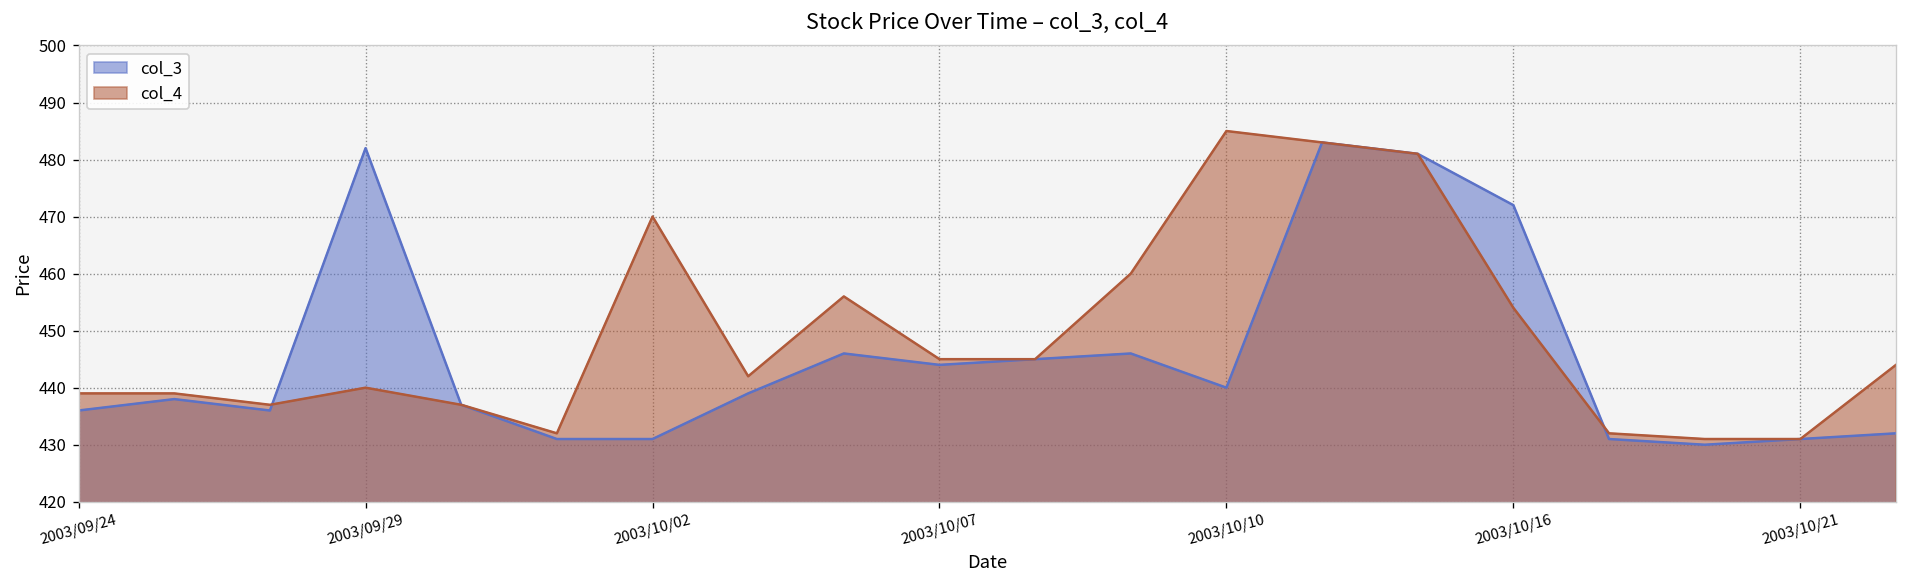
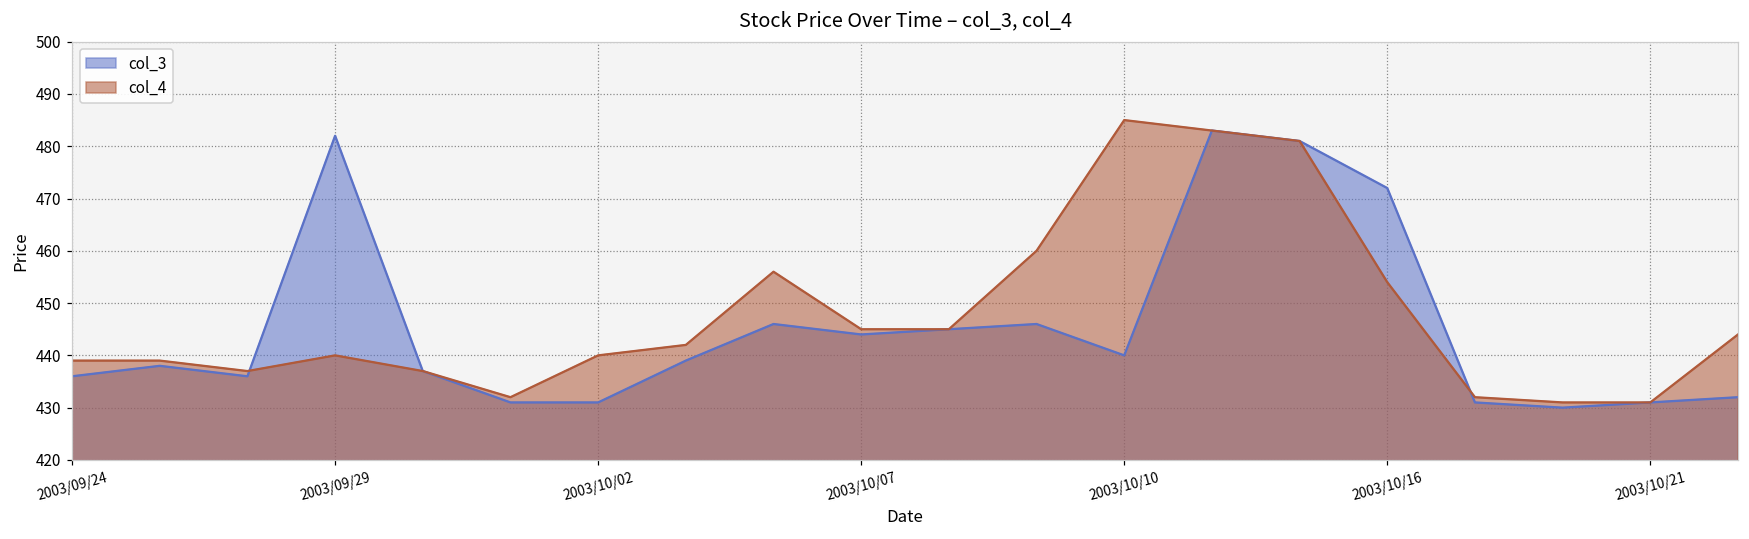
col_4, 2003/10/02: 470 -> 440
